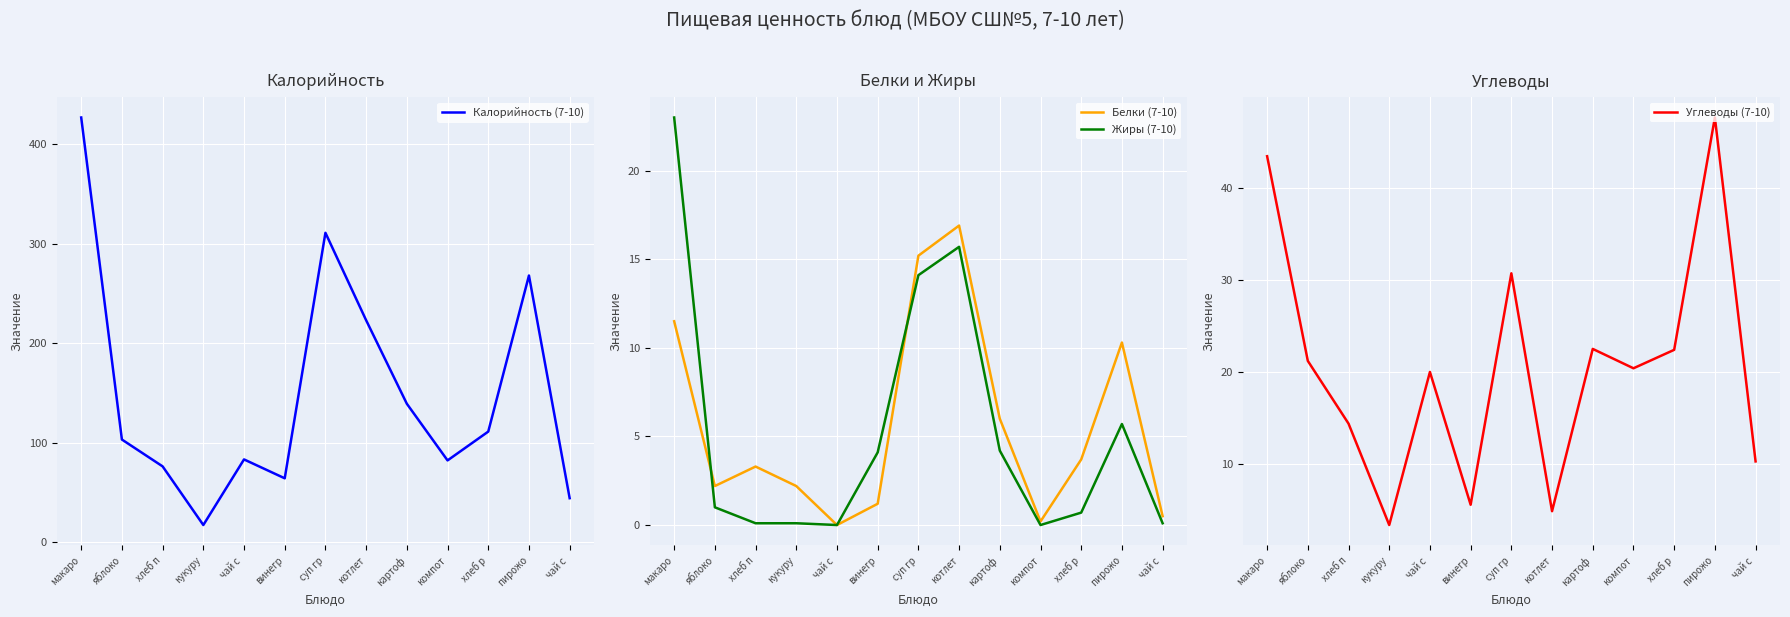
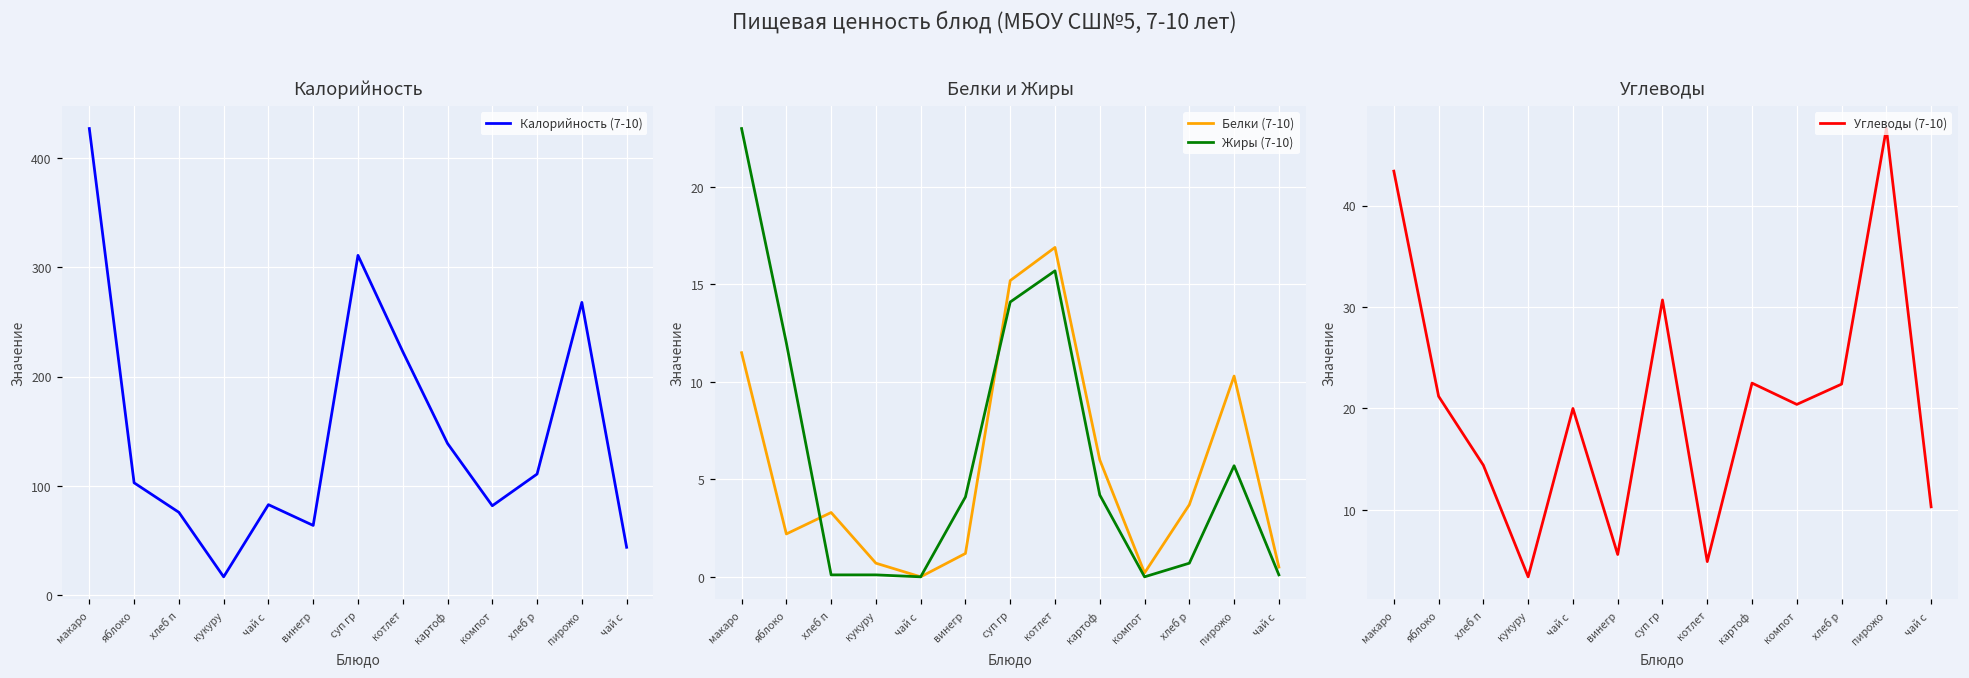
Белки и Жиры, Жиры (7-10), яблоко: 1 -> 12
Белки и Жиры, Белки (7-10), кукуру: 2.2 -> 0.7
